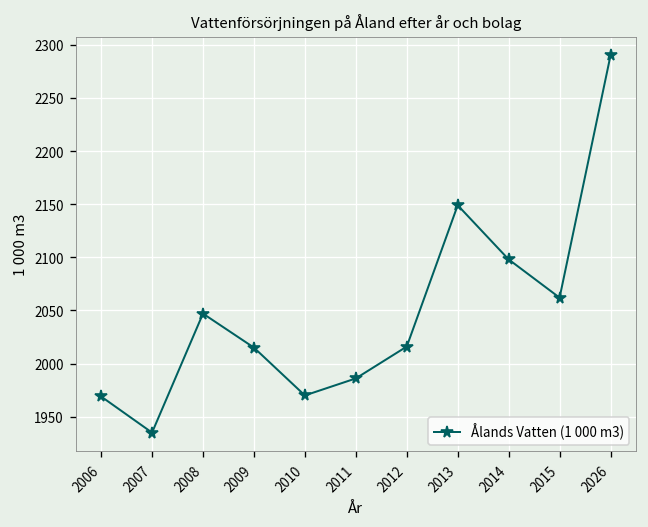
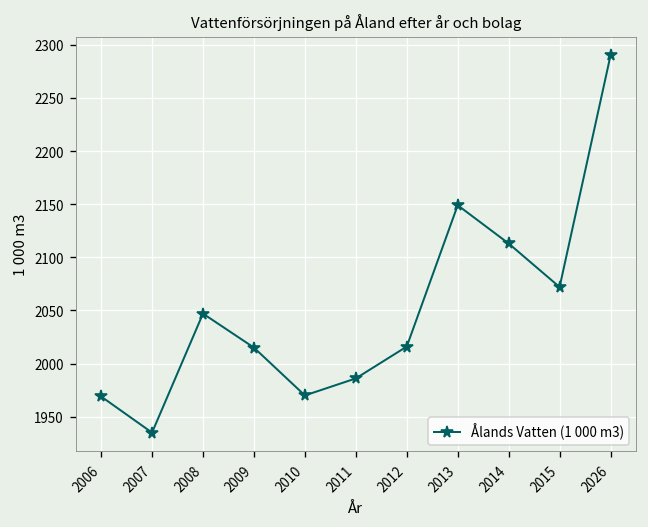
2014: 2100 -> 2110
2015: 2060 -> 2070
